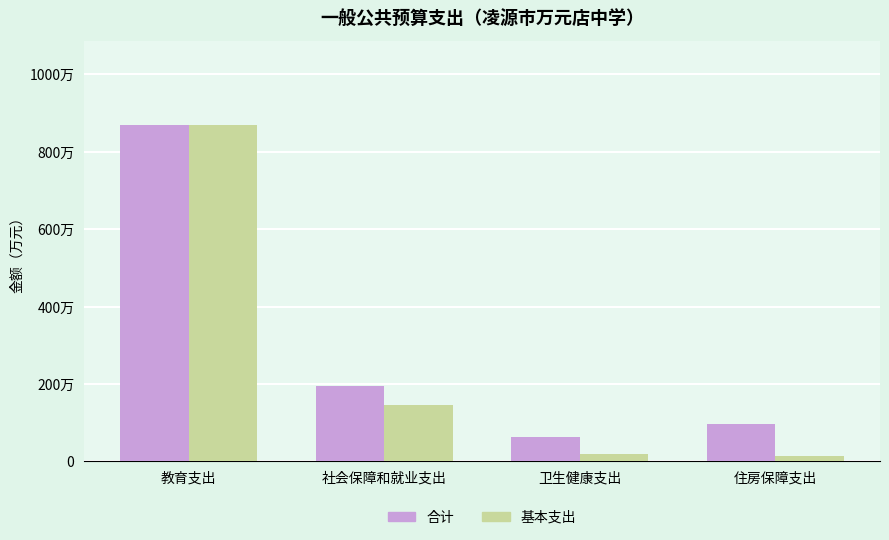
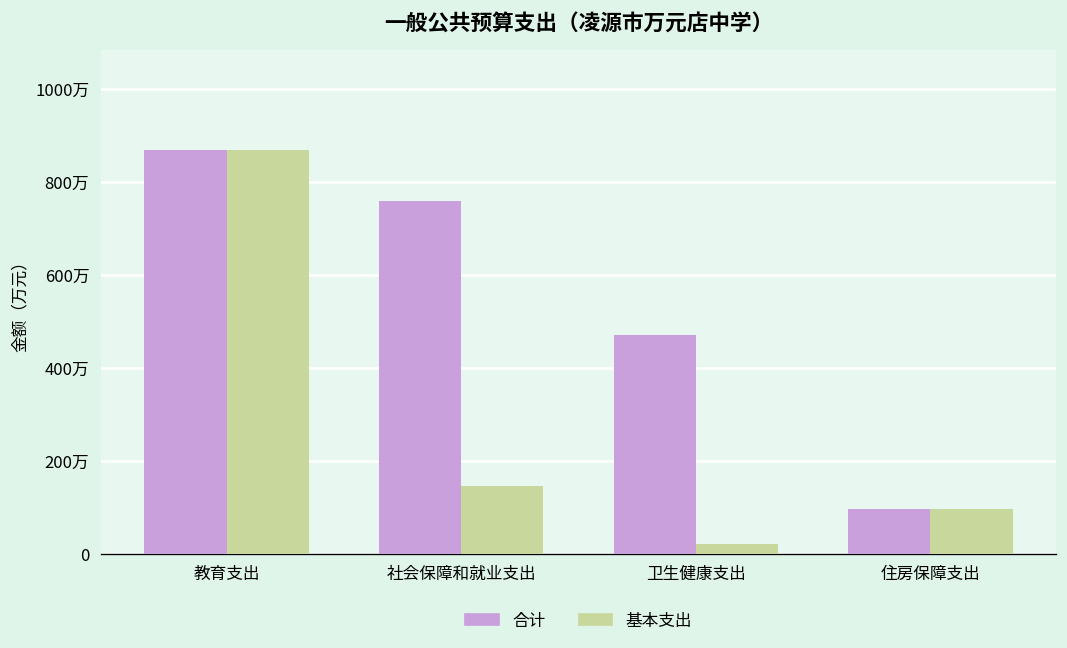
合计, 社会保障和就业支出: 190万 -> 760万
合计, 卫生健康支出: 60万 -> 470万
基本支出, 住房保障支出: 10万 -> 100万
